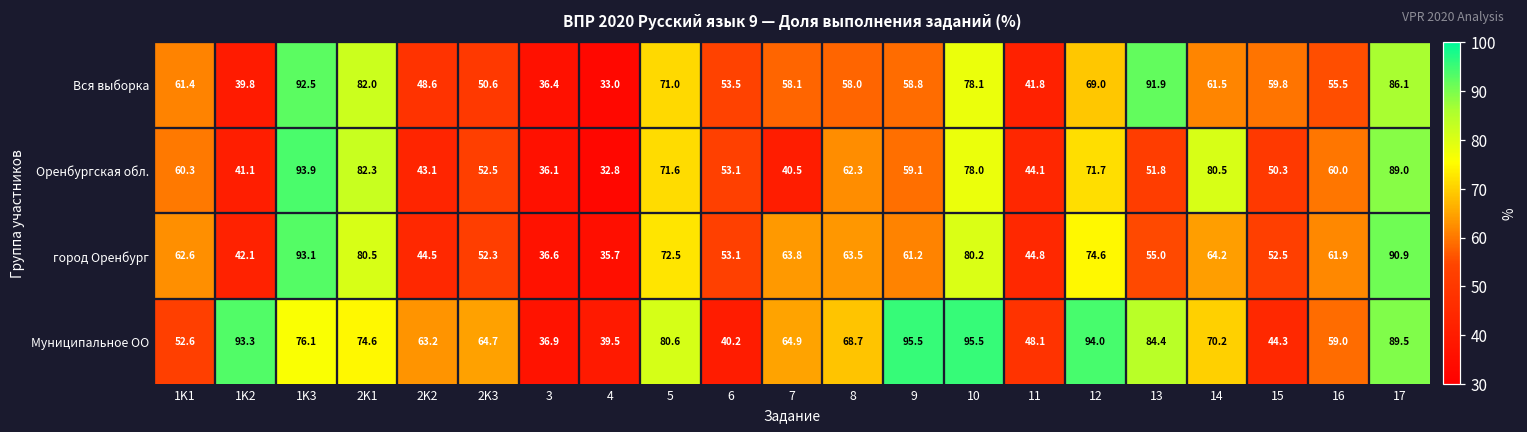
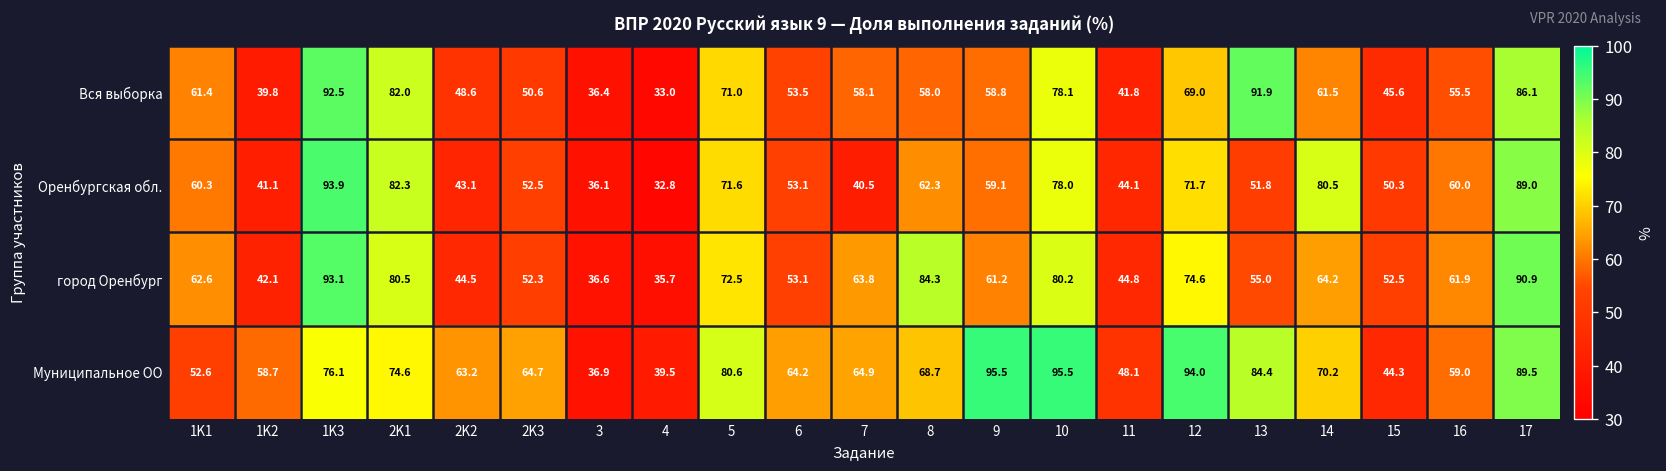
Вся выборка, 15: 59.8 -> 45.6
город Оренбург, 8: 63.5 -> 84.3
Муниципальное ОО, 1K2: 93.3 -> 58.7
Муниципальное ОО, 6: 40.2 -> 64.2
